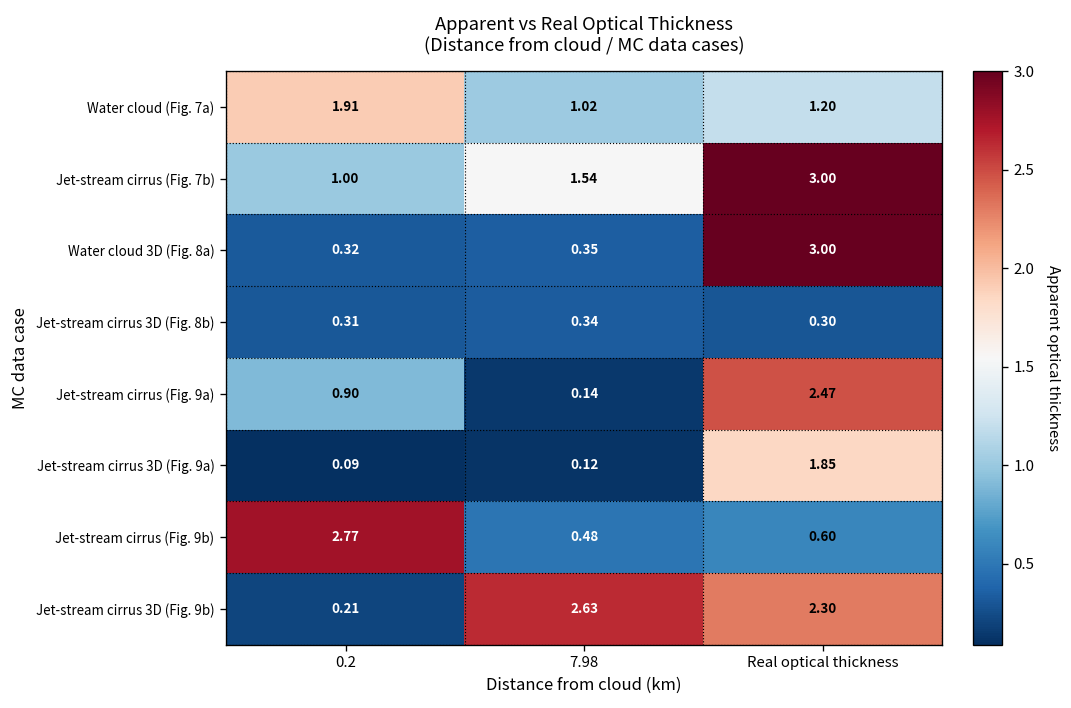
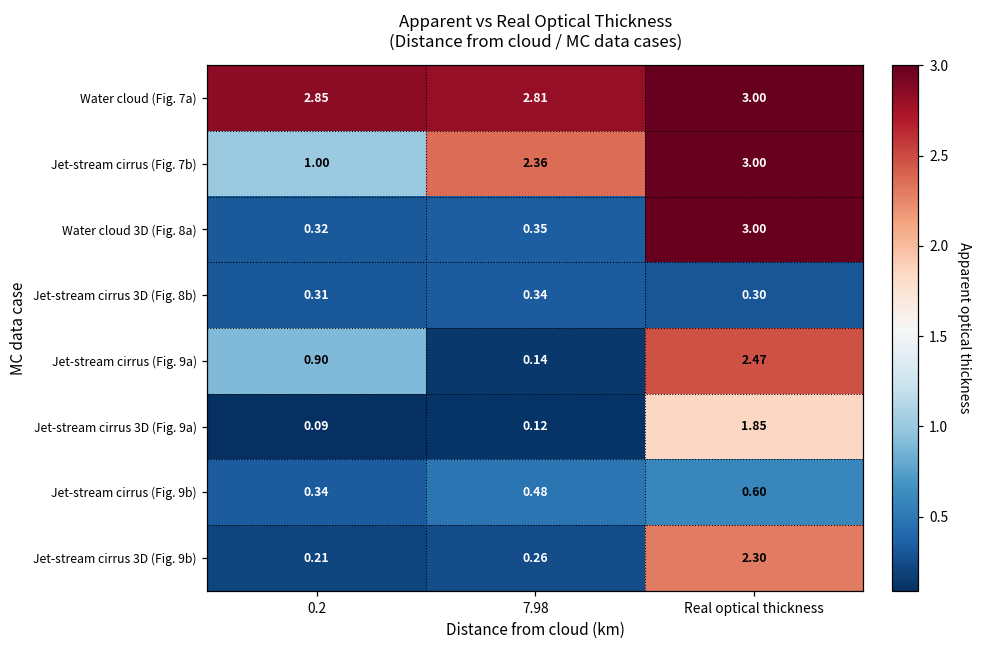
Water cloud (Fig. 7a), 0.2: 1.91 -> 2.85
Water cloud (Fig. 7a), 7.98: 1.02 -> 2.81
Water cloud (Fig. 7a), Real optical thickness: 1.20 -> 3.00
Jet-stream cirrus (Fig. 7b), 7.98: 1.54 -> 2.36
Jet-stream cirrus (Fig. 9b), 0.2: 2.77 -> 0.34
Jet-stream cirrus 3D (Fig. 9b), 7.98: 2.63 -> 0.26
